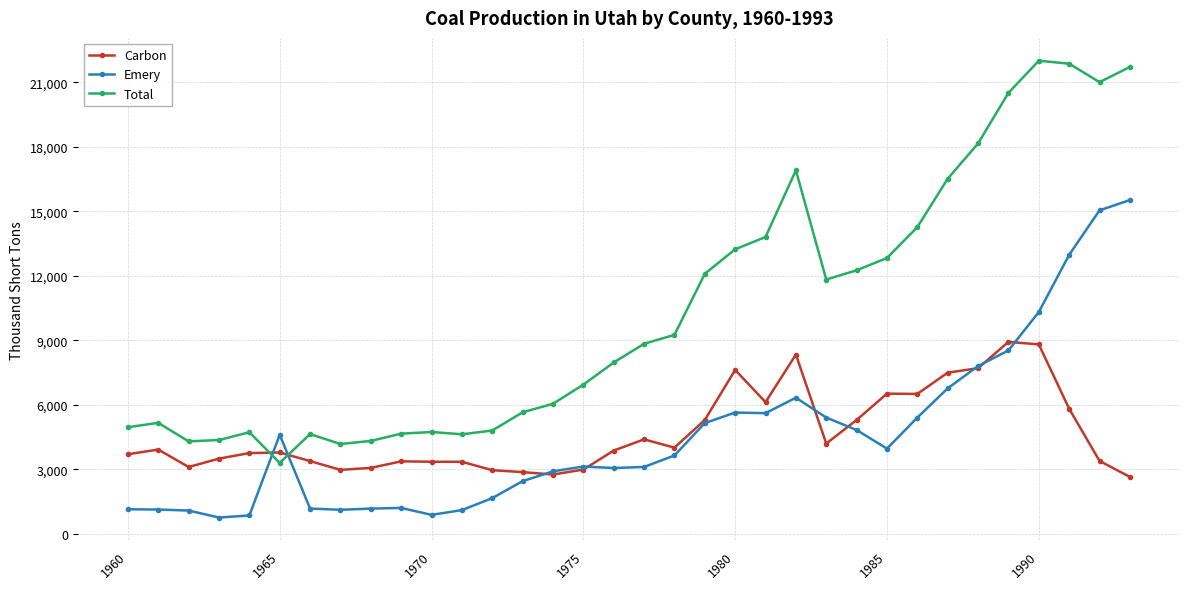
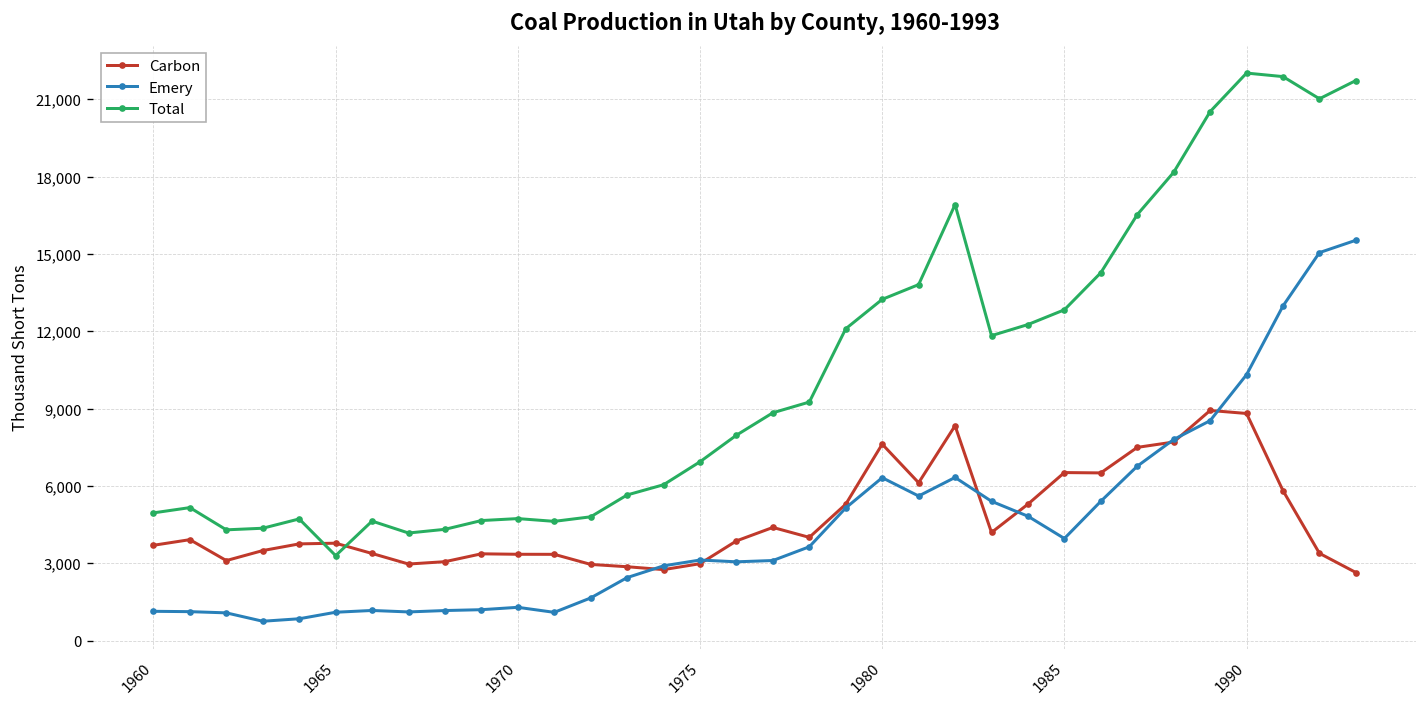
Emery, 1965: 4,600 -> 1,100
Emery, 1970: 900 -> 1,300
Emery, 1980: 5,600 -> 6,300
